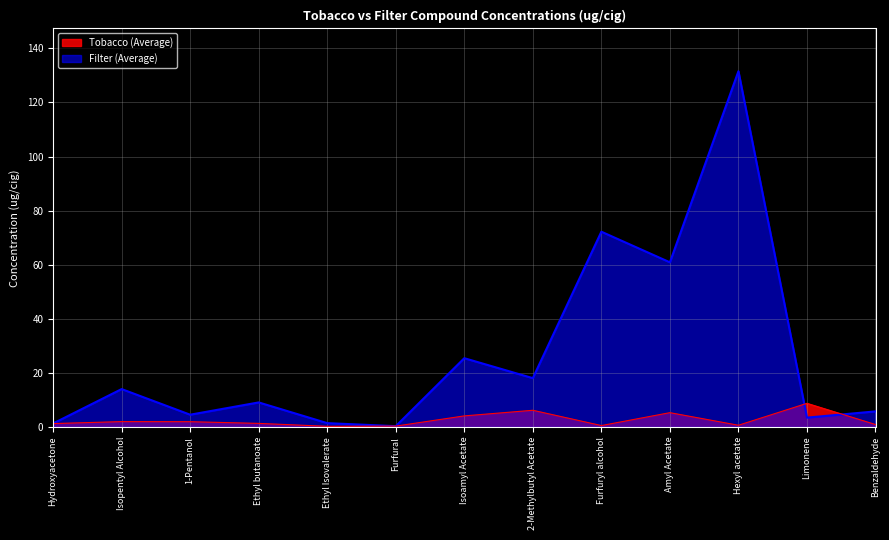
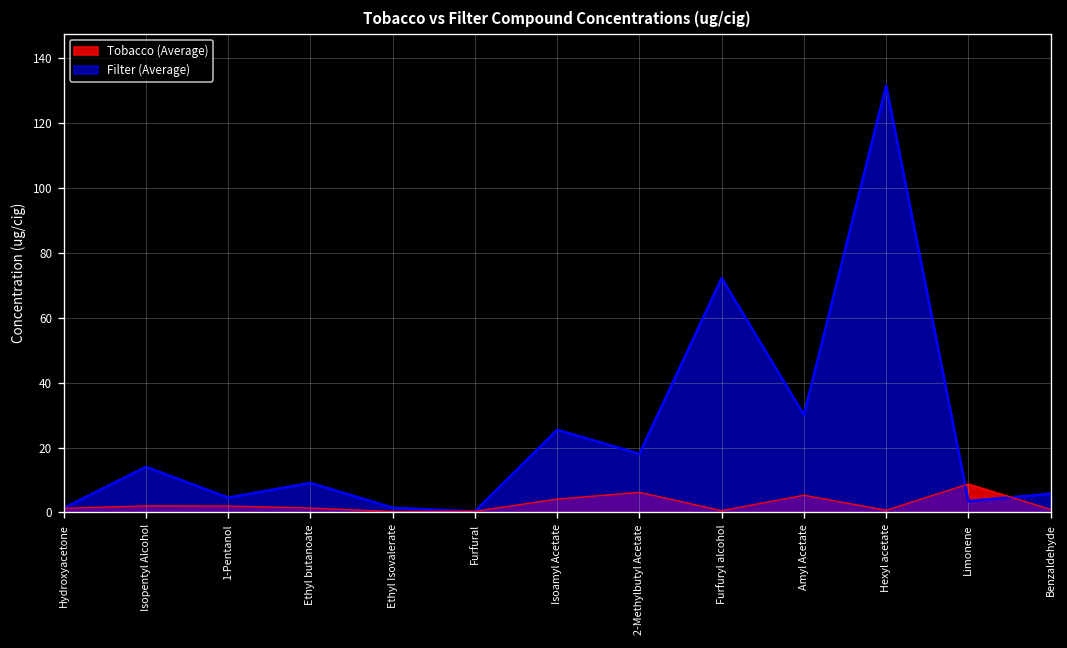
Filter (Average), Amyl Acetate: 61 -> 30
